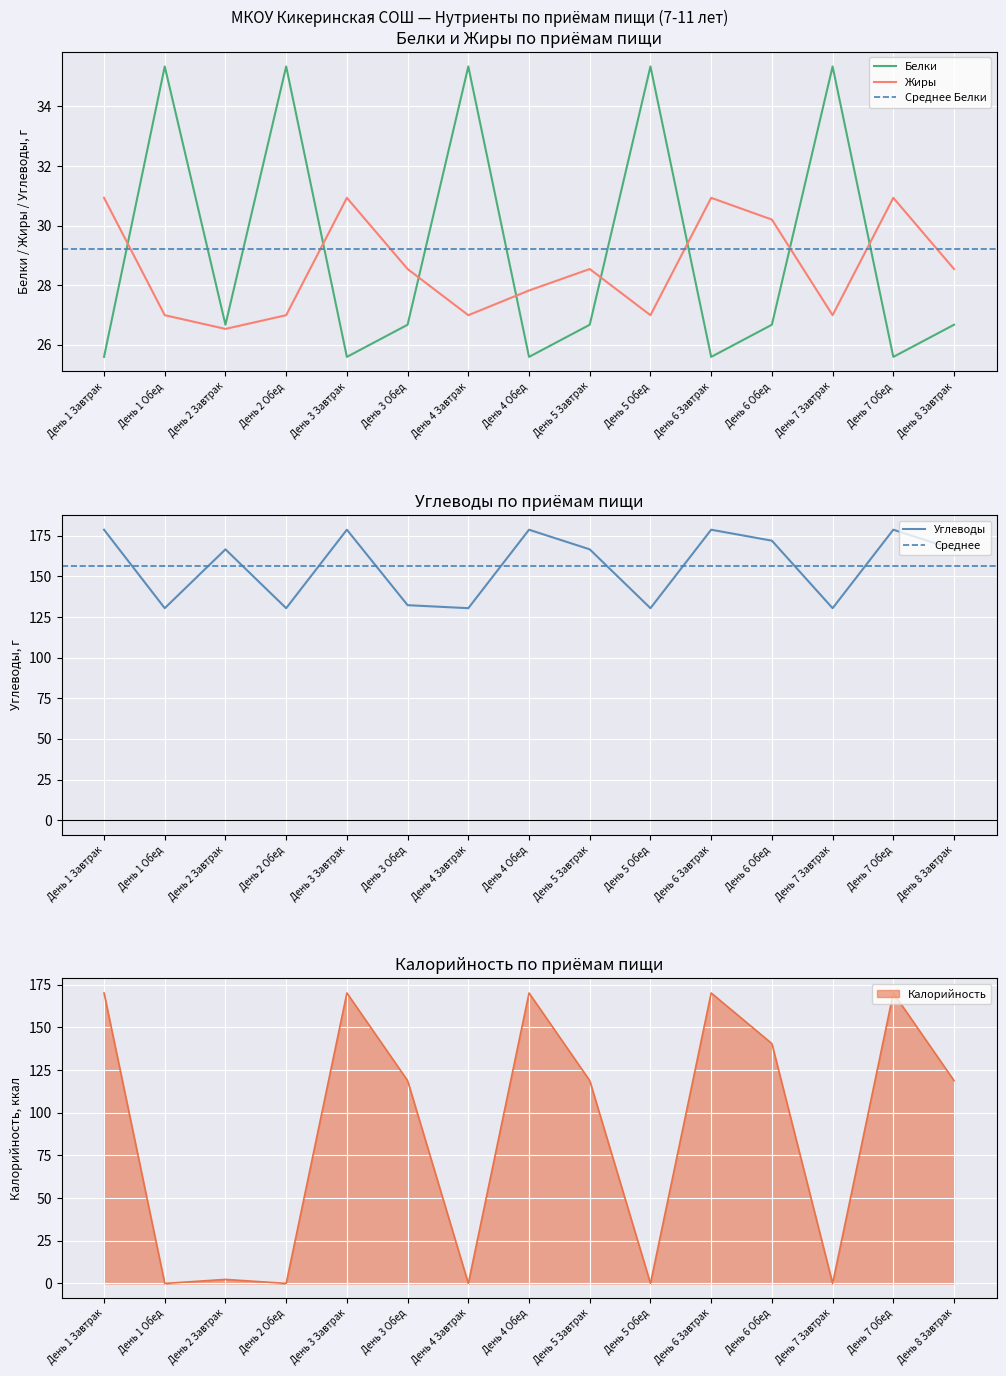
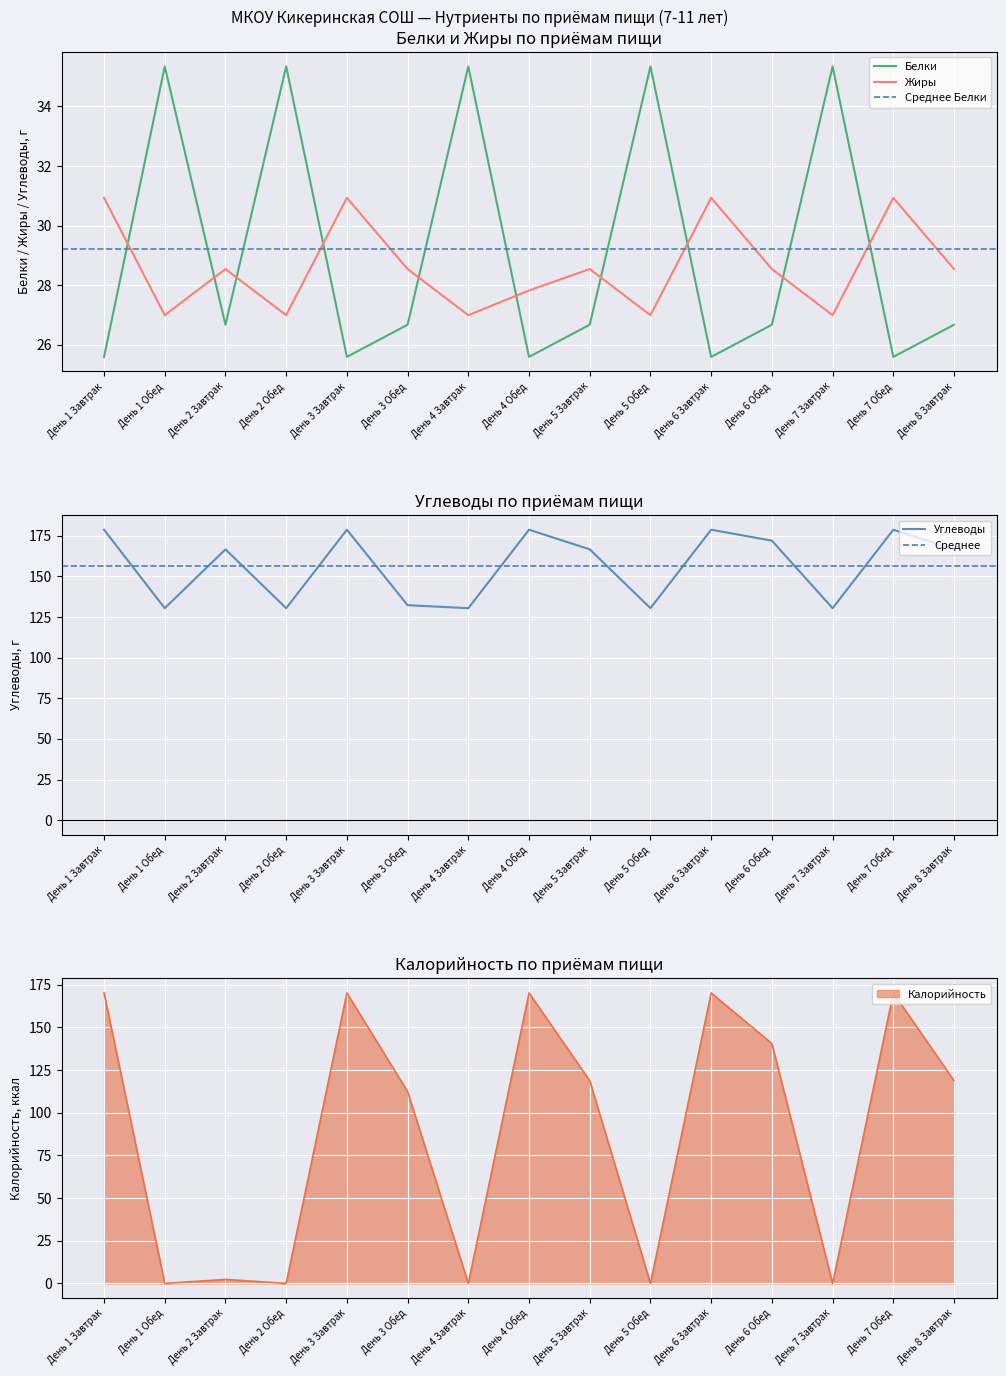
Белки и Жиры по приёмам пищи, Жиры, День 2 Завтрак: 26.5 -> 28.5
Белки и Жиры по приёмам пищи, Жиры, День 6 Обед: 30.2 -> 28.5
Калорийность по приёмам пищи, День 3 Обед: 119 -> 112
